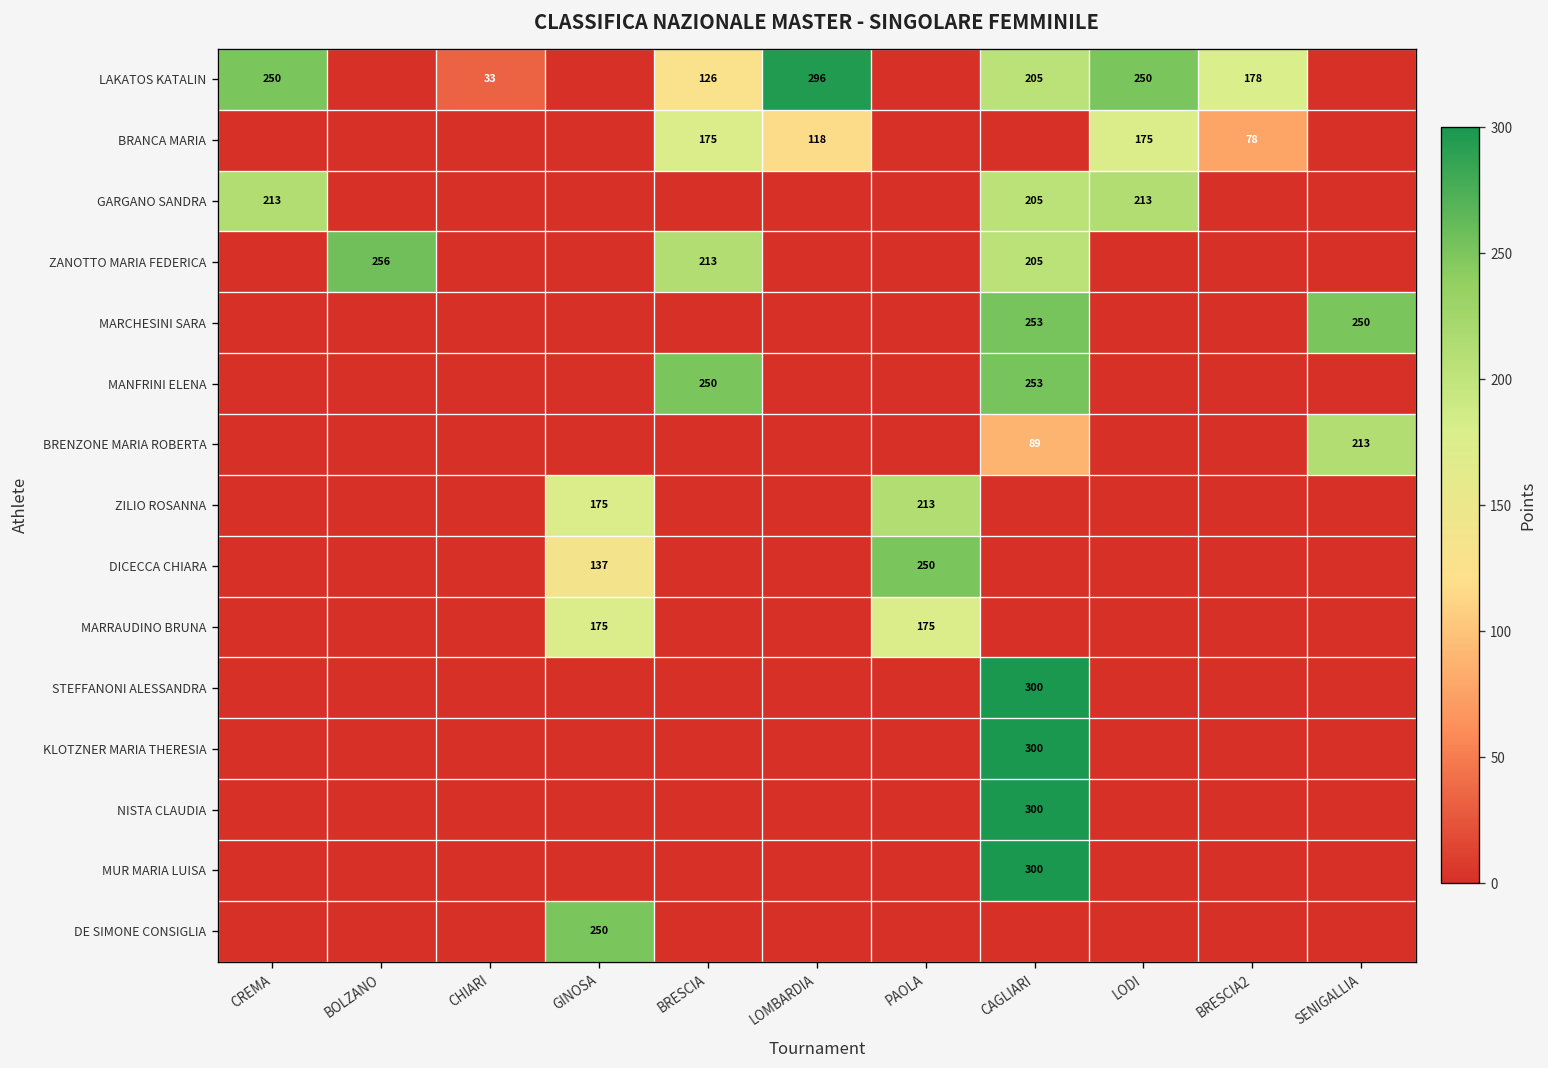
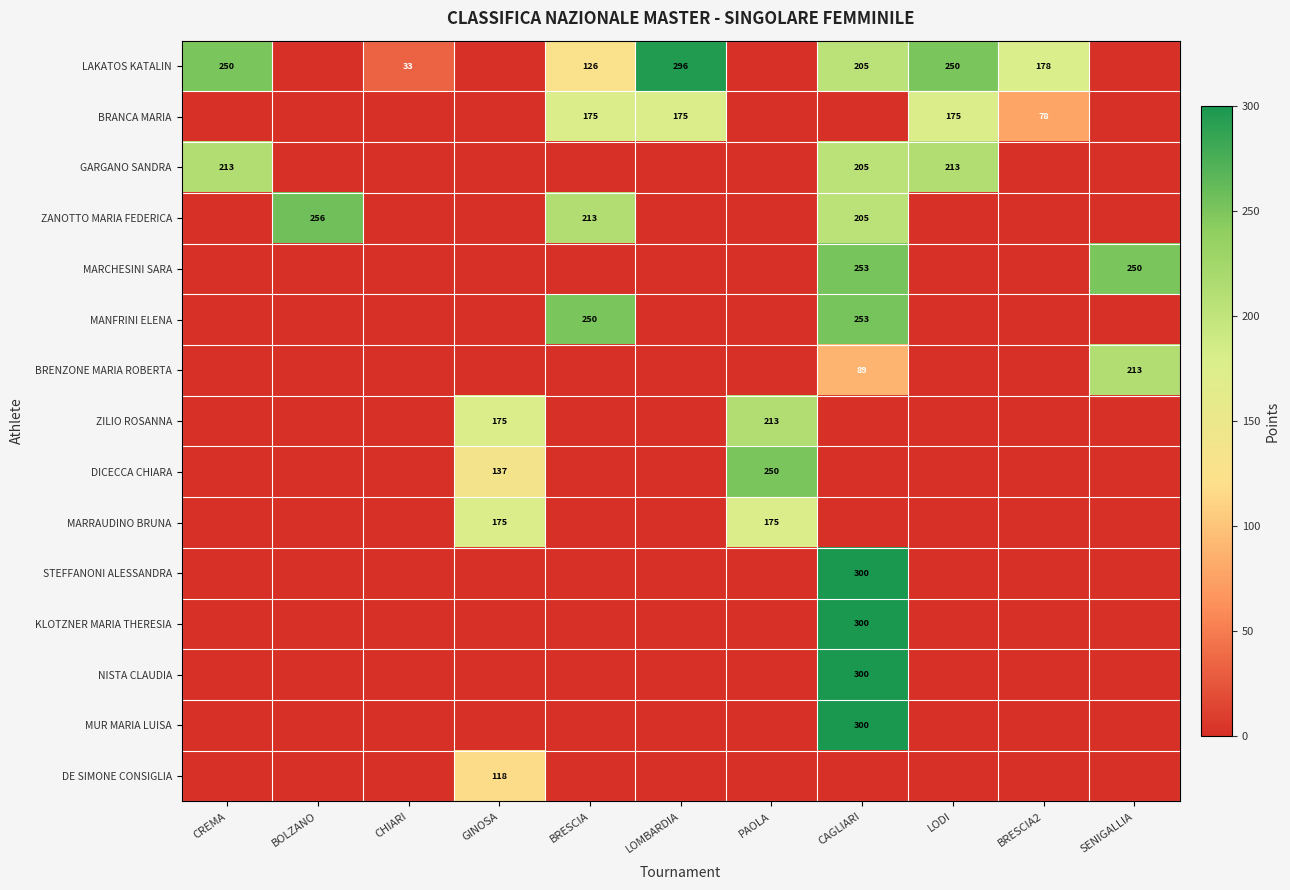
BRANCA MARIA, LOMBARDIA: 118 -> 175
DE SIMONE CONSIGLIA, GINOSA: 250 -> 118
